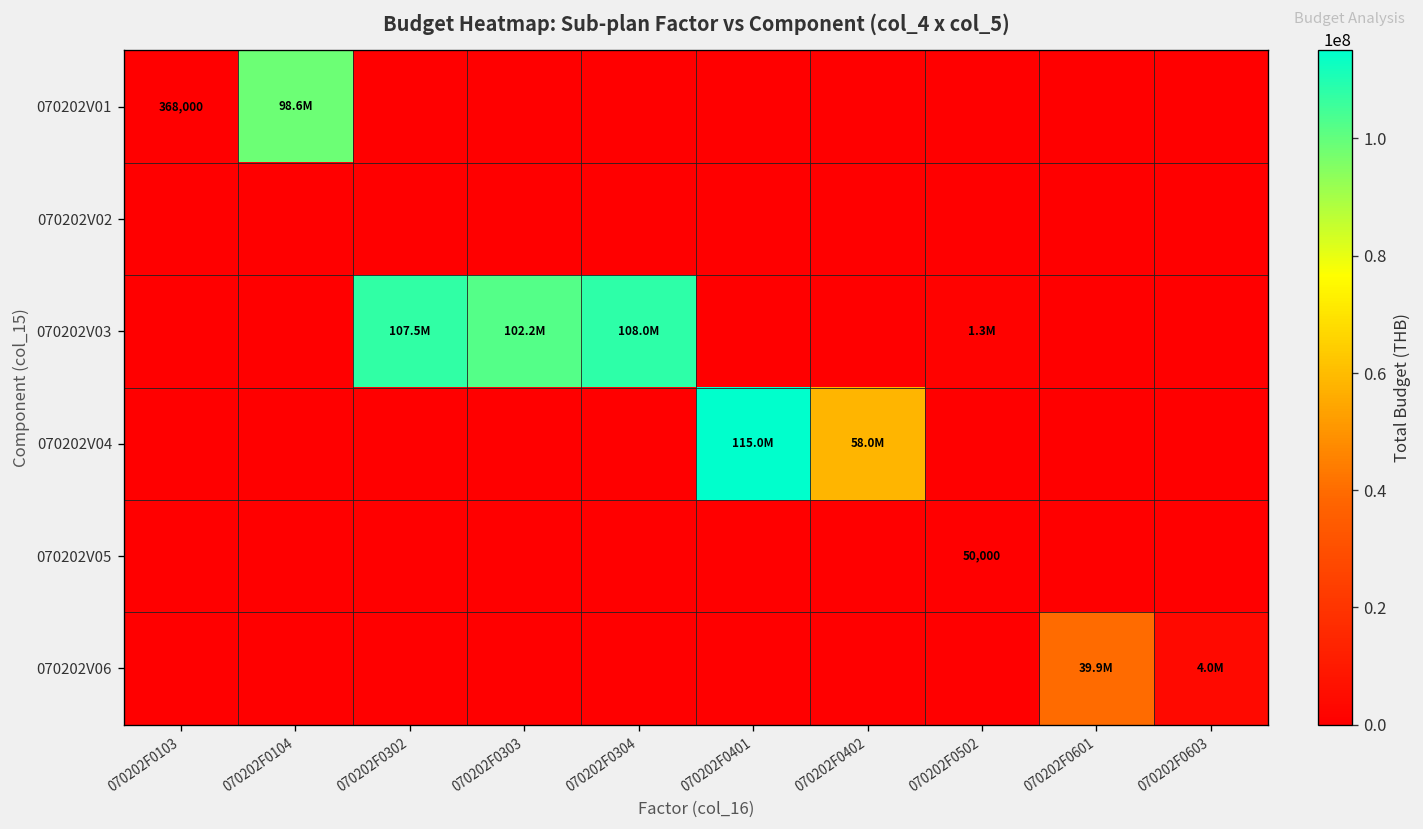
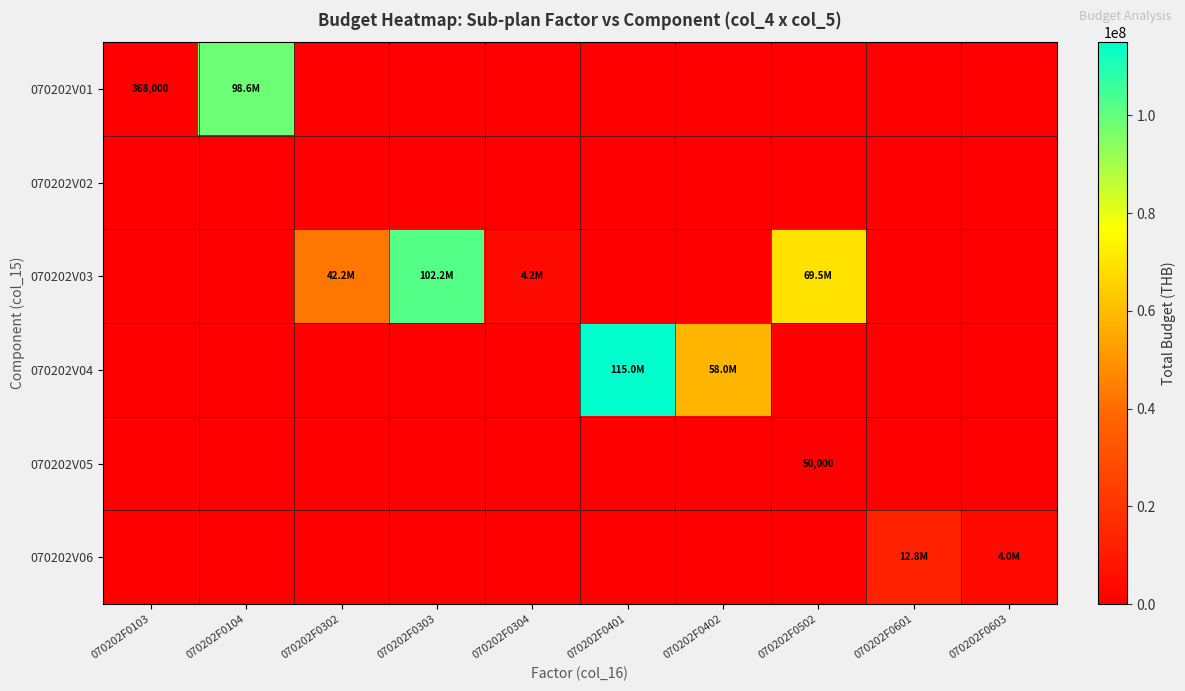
070202V03, 070202F0302: 107.5M -> 42.2M
070202V03, 070202F0304: 108.0M -> 4.2M
070202V03, 070202F0502: 1.3M -> 69.5M
070202V06, 070202F0601: 39.9M -> 12.8M
